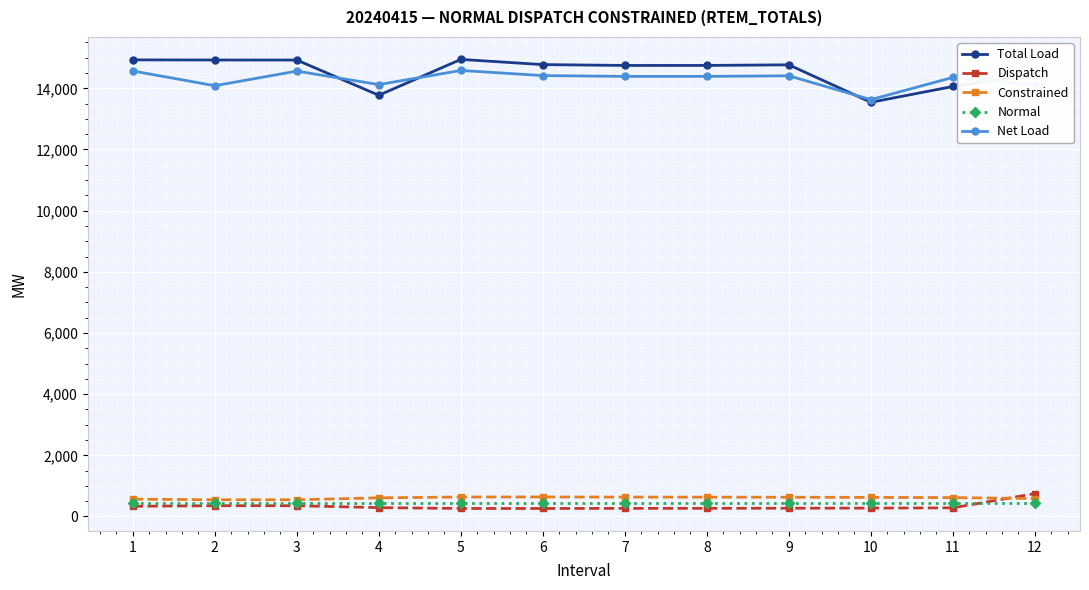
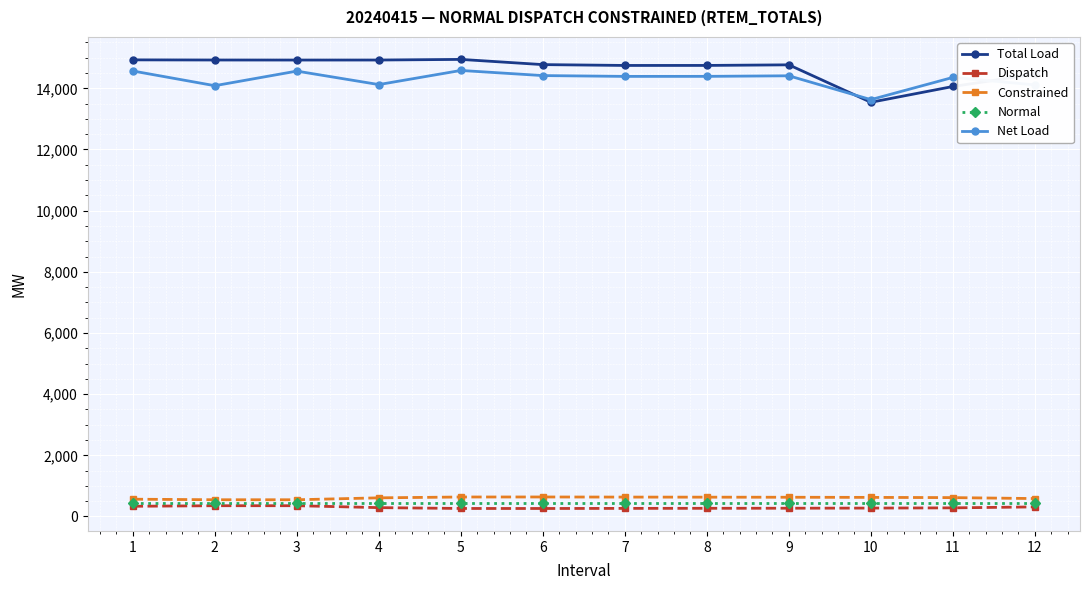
Total Load, 4: 13,800 -> 14,900
Dispatch, 12: 700 -> 300
